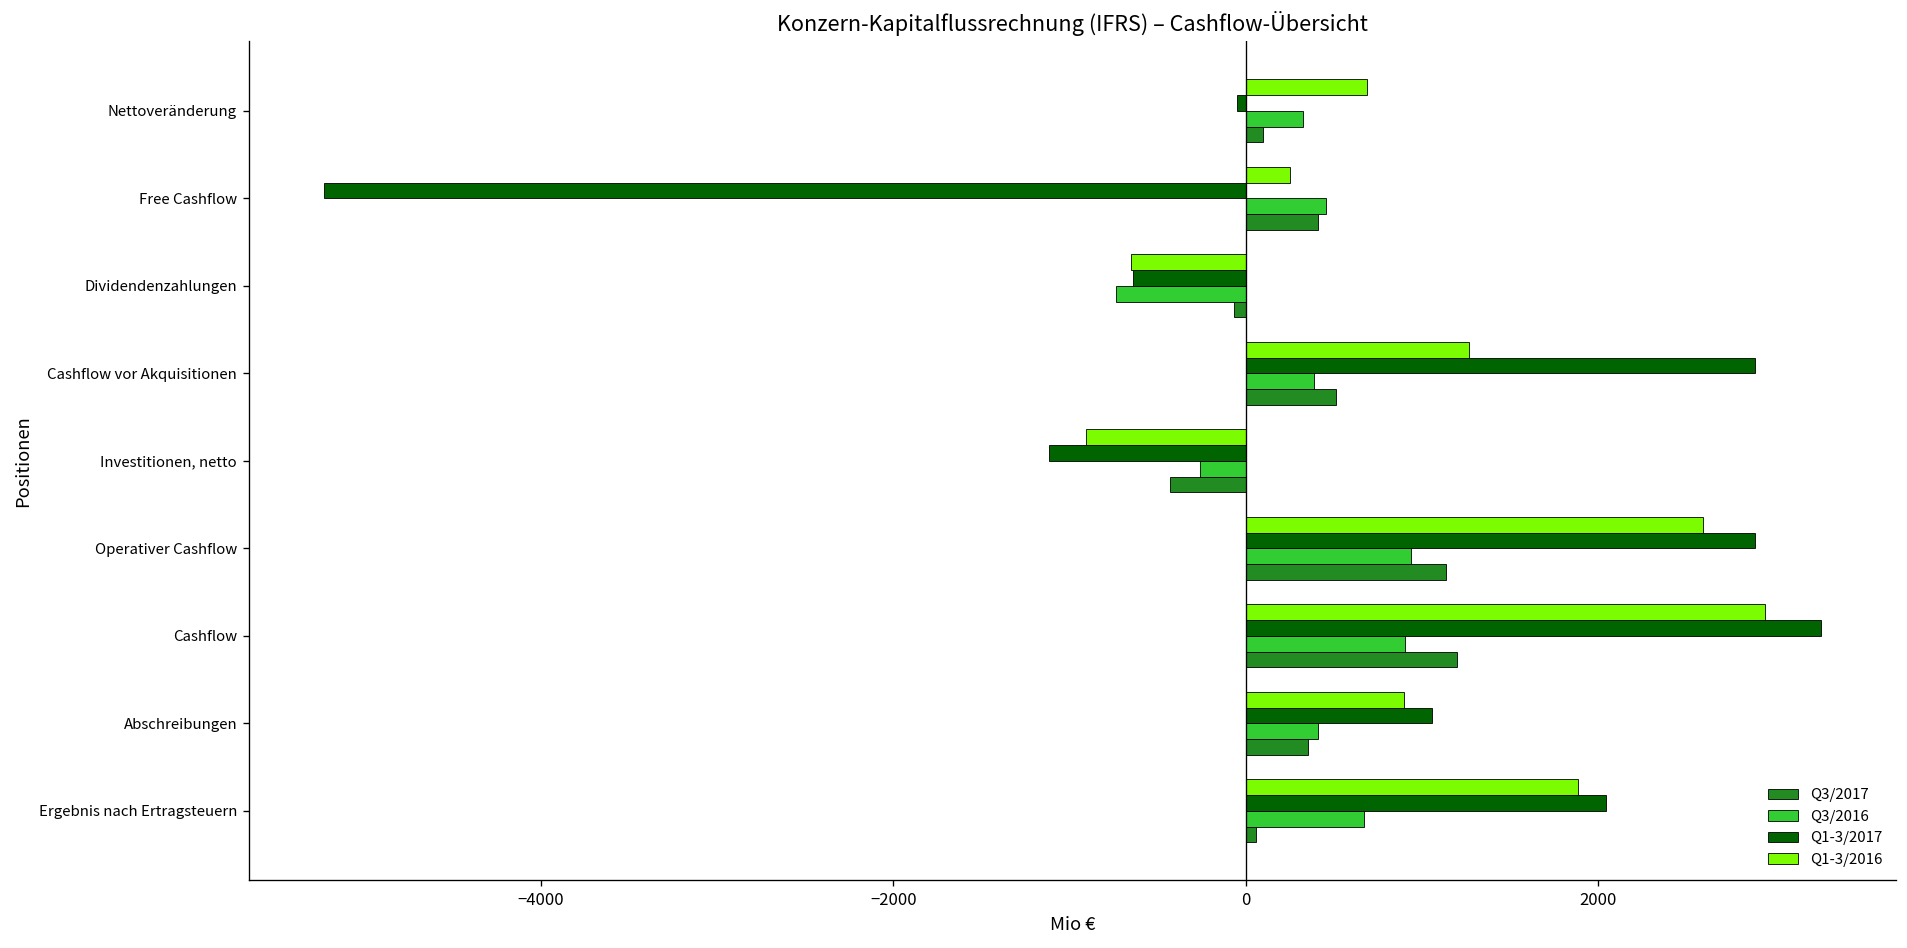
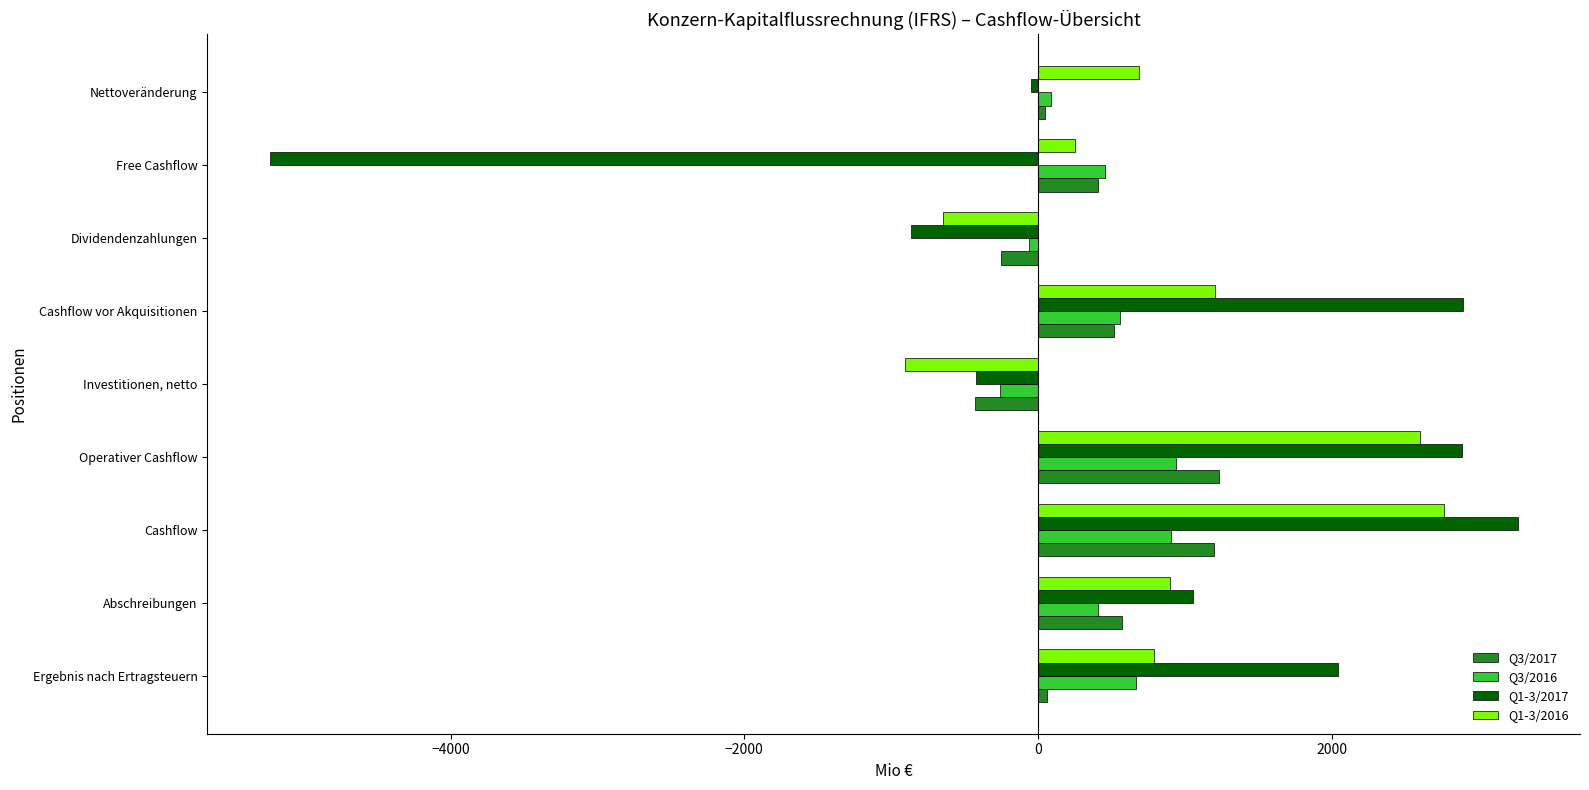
Q3/2016, Nettoveränderung: 330 -> 90
Q3/2017, Nettoveränderung: 100 -> 50
Q1-3/2017, Dividendenzahlungen: -640 -> -860
Q3/2016, Dividendenzahlungen: -730 -> -60
Q3/2017, Dividendenzahlungen: -70 -> -250
Q1-3/2016, Cashflow vor Akquisitionen: 1270 -> 1210
Q3/2016, Cashflow vor Akquisitionen: 390 -> 560
Q1-3/2017, Investitionen, netto: -1120 -> -420
Q3/2017, Operativer Cashflow: 1140 -> 1230
Q1-3/2016, Cashflow: 2950 -> 2770
Q3/2017, Abschreibungen: 350 -> 570
Q1-3/2016, Ergebnis nach Ertragsteuern: 1890 -> 790
